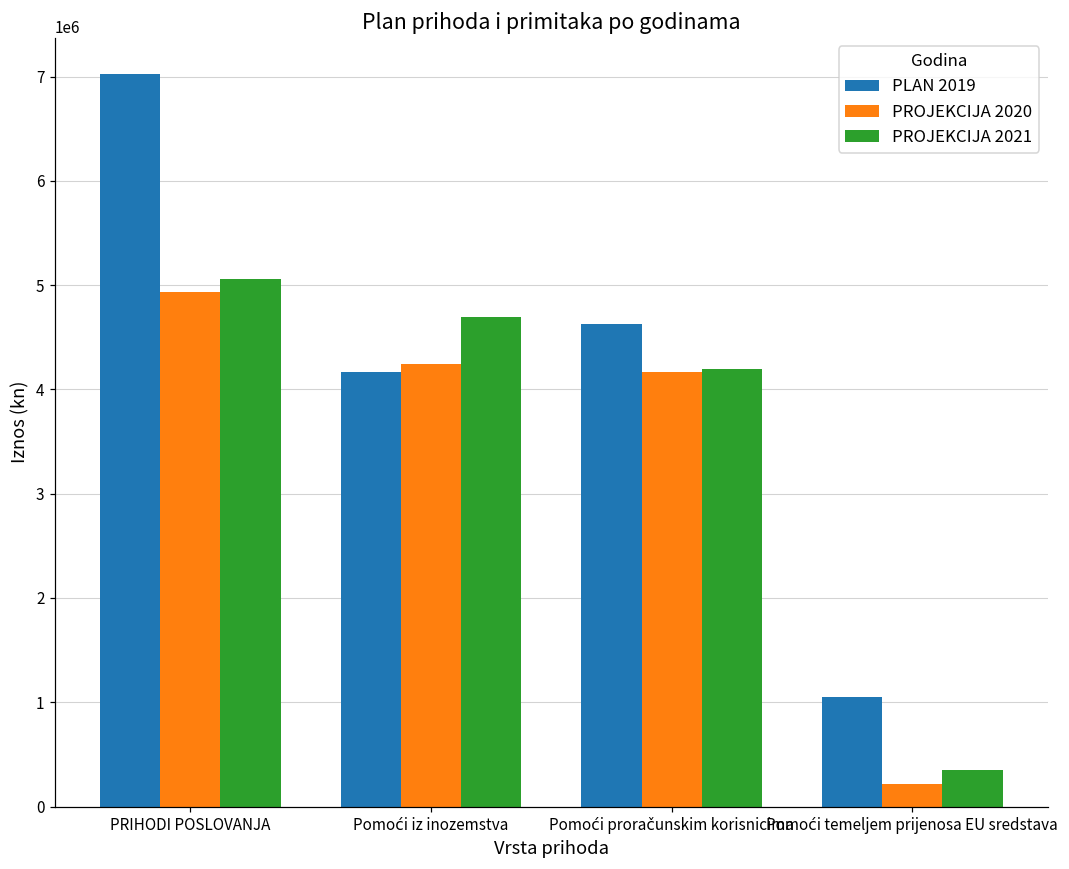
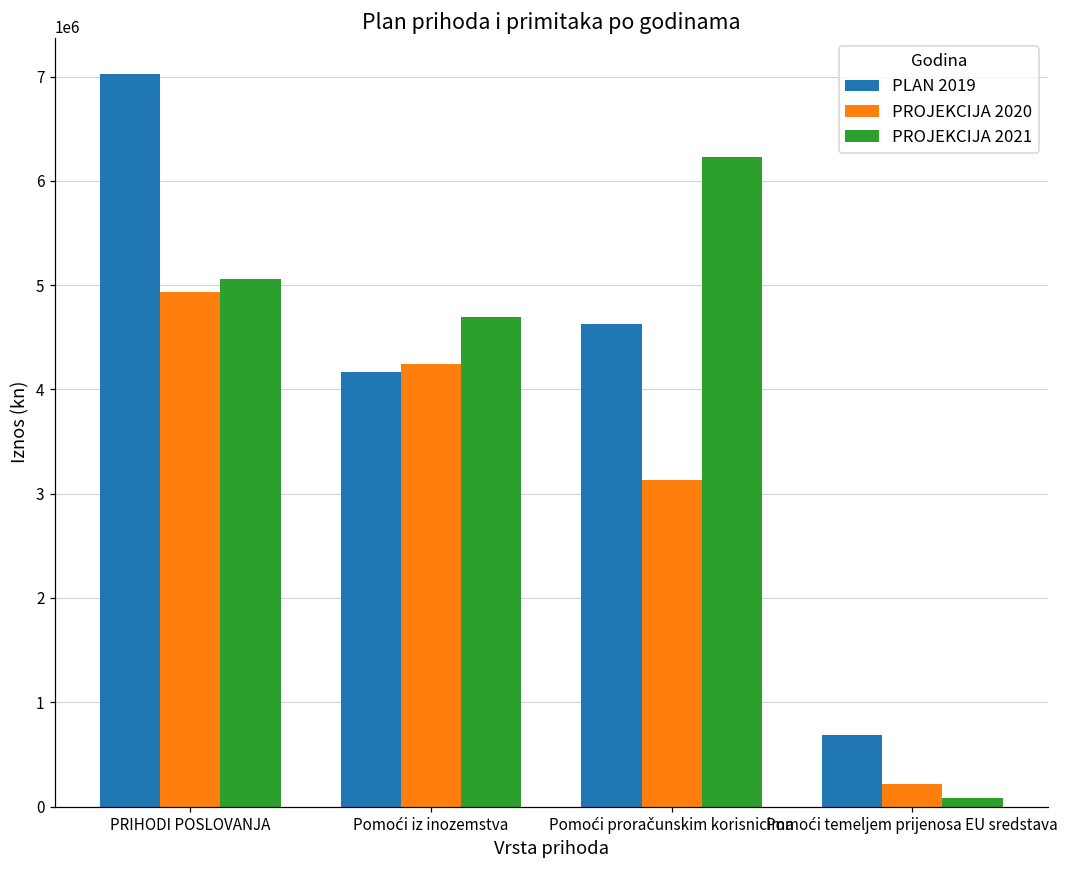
PROJEKCIJA 2020, Pomoći proračunskim korisnicima: 4200000 -> 3100000
PROJEKCIJA 2021, Pomoći proračunskim korisnicima: 4200000 -> 6200000
PLAN 2019, Pomoći temeljem prijenosa EU sredstava: 1100000 -> 700000
PROJEKCIJA 2021, Pomoći temeljem prijenosa EU sredstava: 300000 -> 100000
